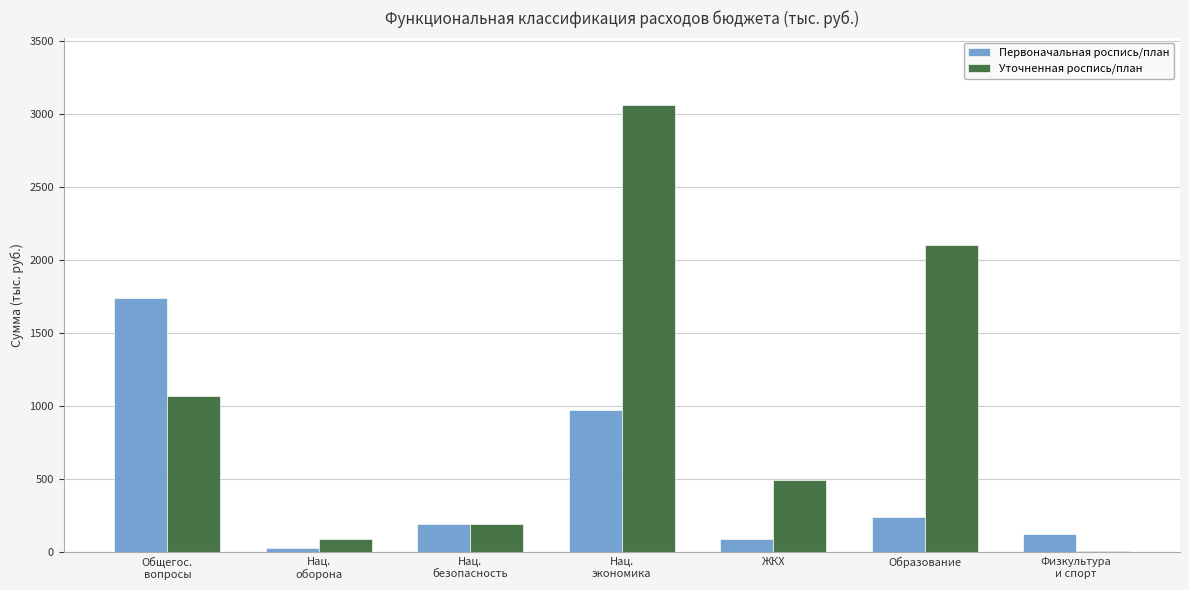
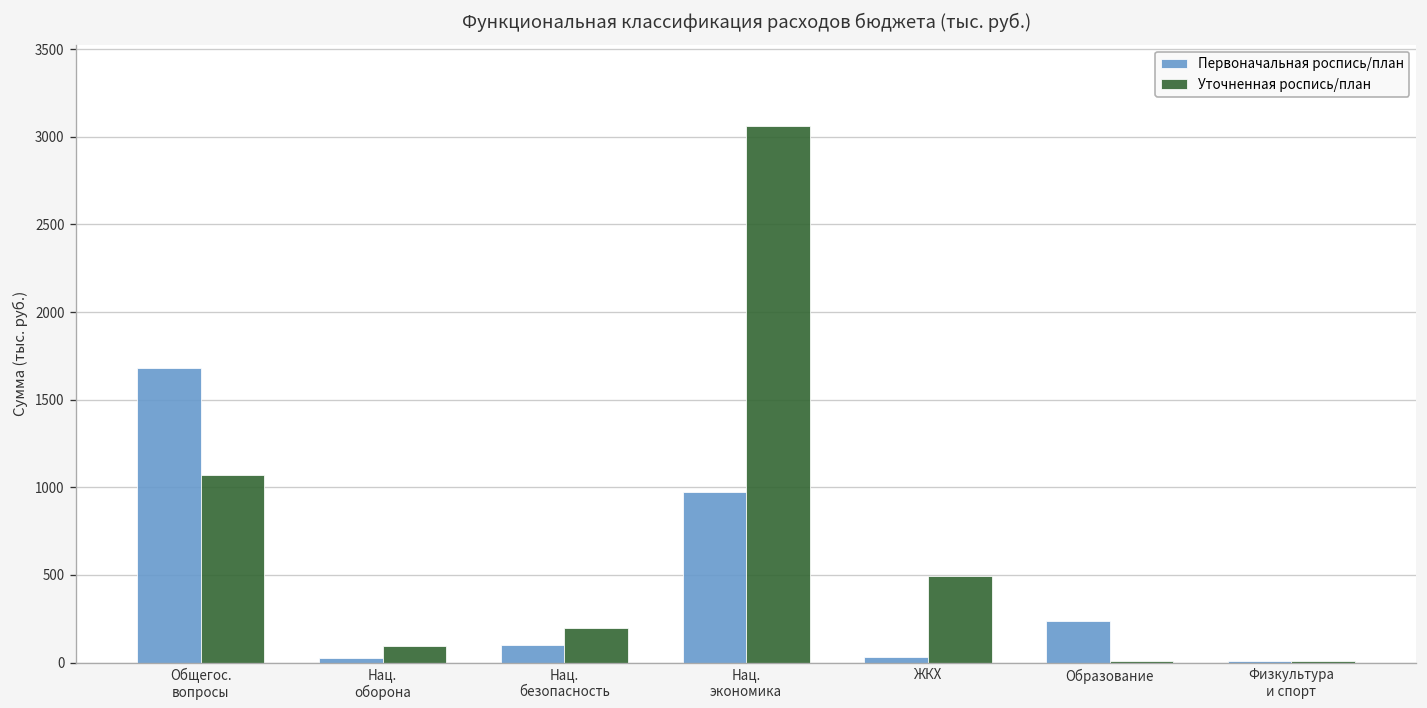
Первоначальная роспись/план, Общегос. вопросы: 1740 -> 1680
Первоначальная роспись/план, Нац. безопасность: 200 -> 100
Первоначальная роспись/план, ЖКХ: 90 -> 30
Уточненная роспись/план, Образование: 2100 -> 10
Первоначальная роспись/план, Физкультура и спорт: 130 -> 10
